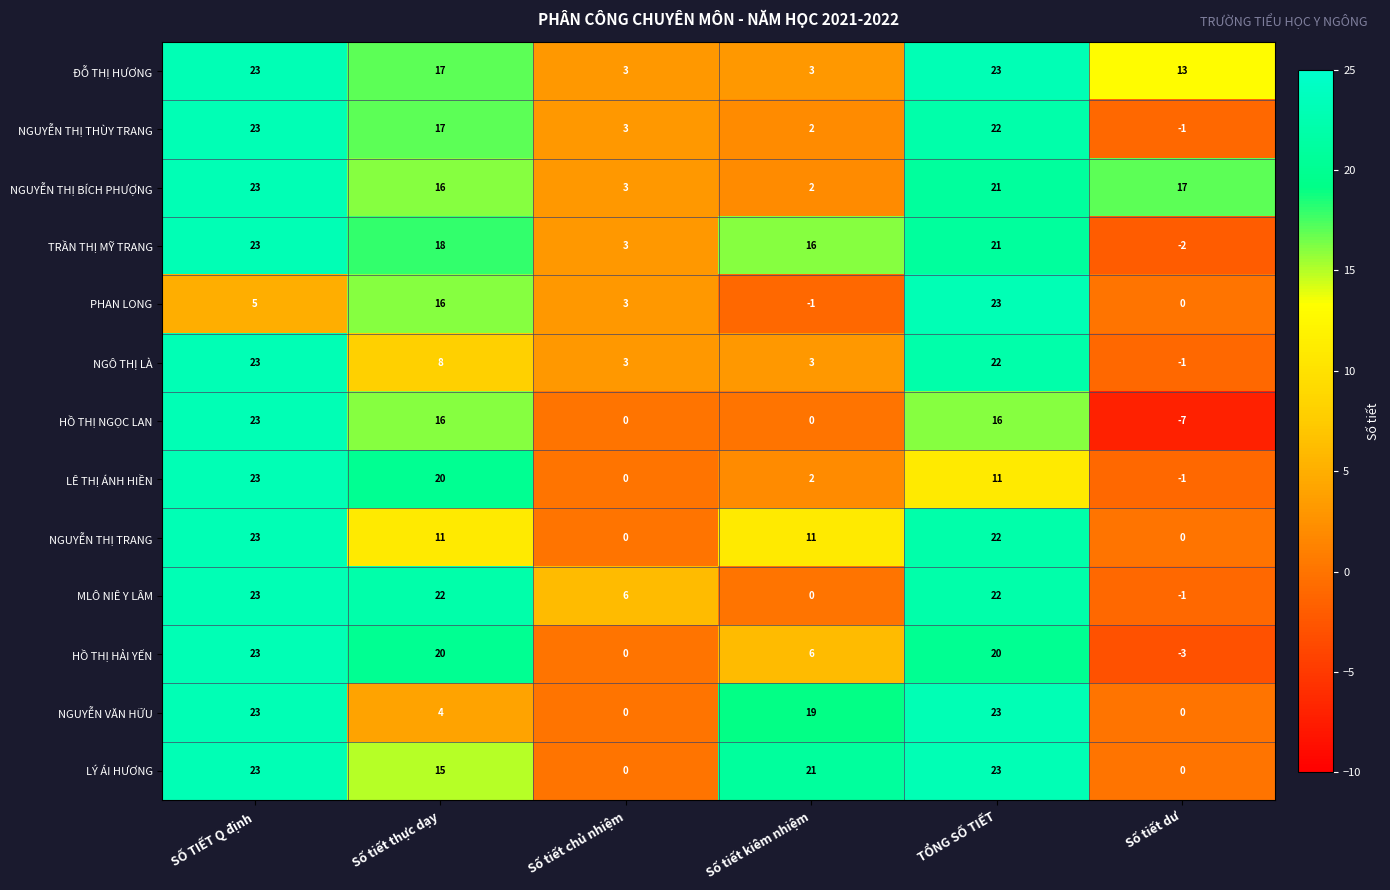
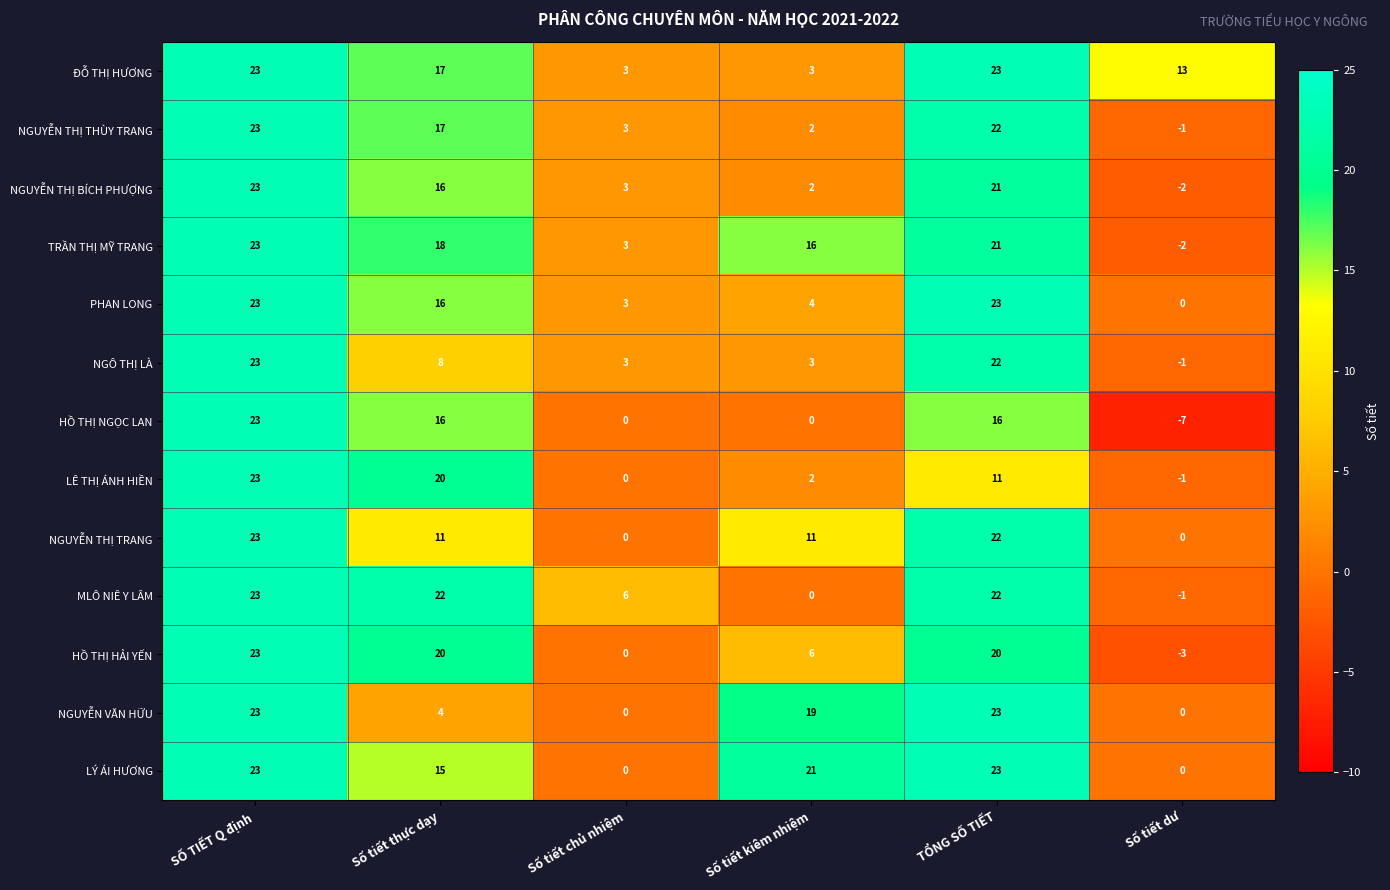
NGUYỄN THỊ BÍCH PHƯỢNG, Số tiết dư: 17 -> -2
PHAN LONG, SỐ TIẾT Q định: 5 -> 23
PHAN LONG, Số tiết kiêm nhiệm: -1 -> 4
